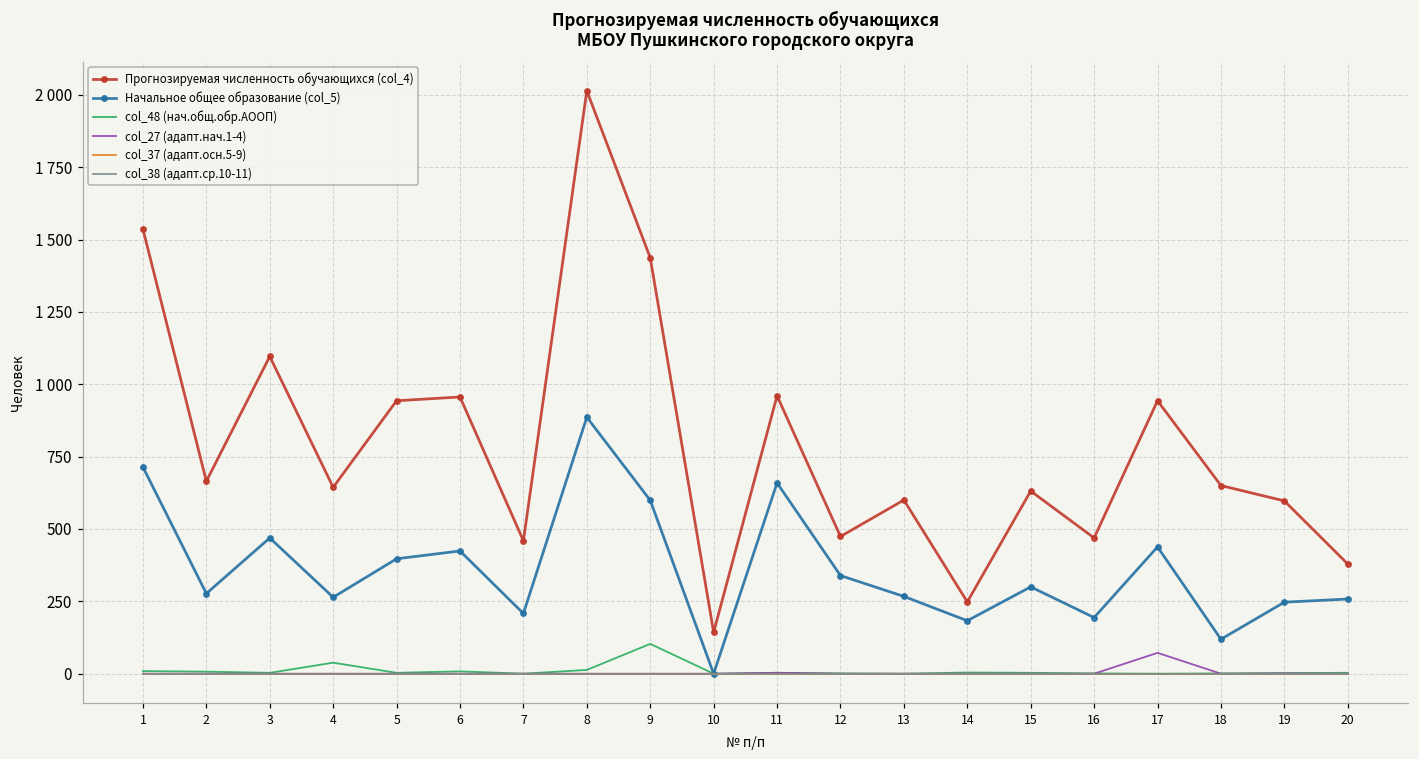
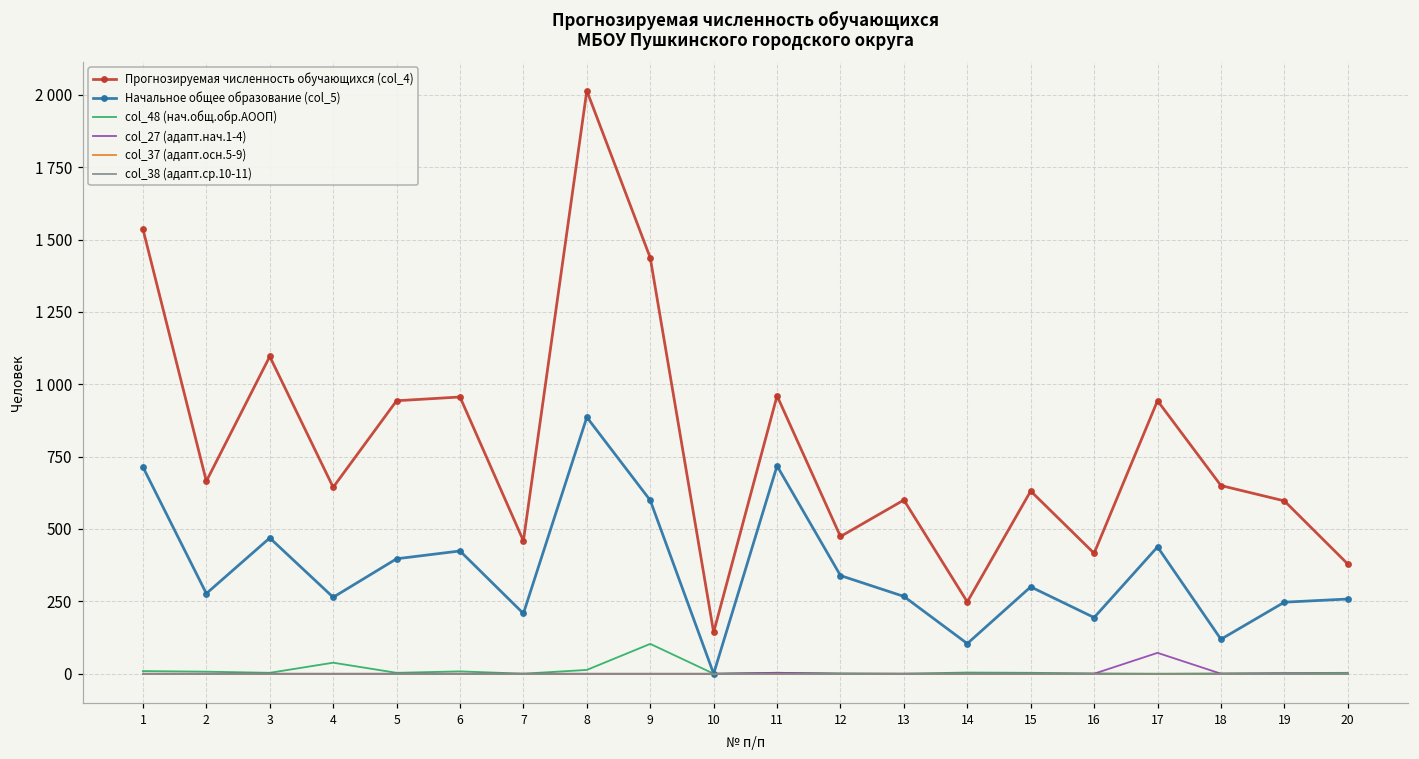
Начальное общее образование (col_5), 11: 660 -> 720
Начальное общее образование (col_5), 14: 180 -> 100
Прогнозируемая численность обучающихся (col_4), 16: 470 -> 420
